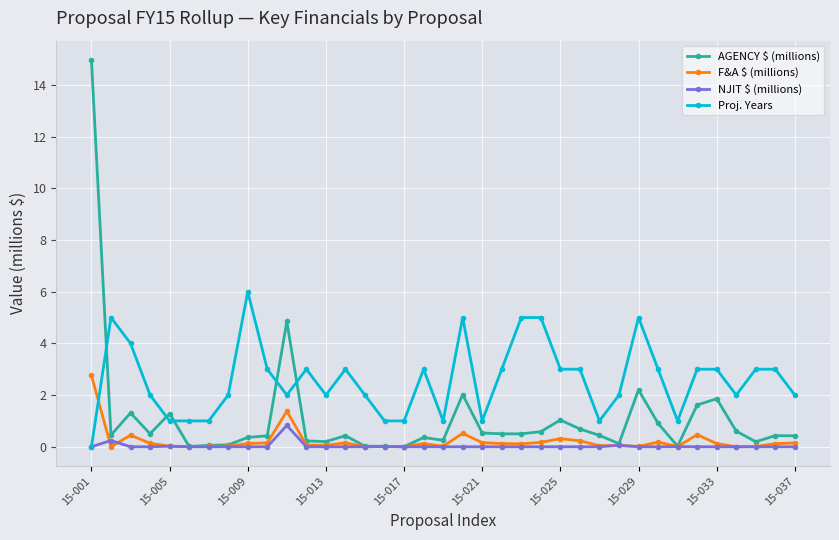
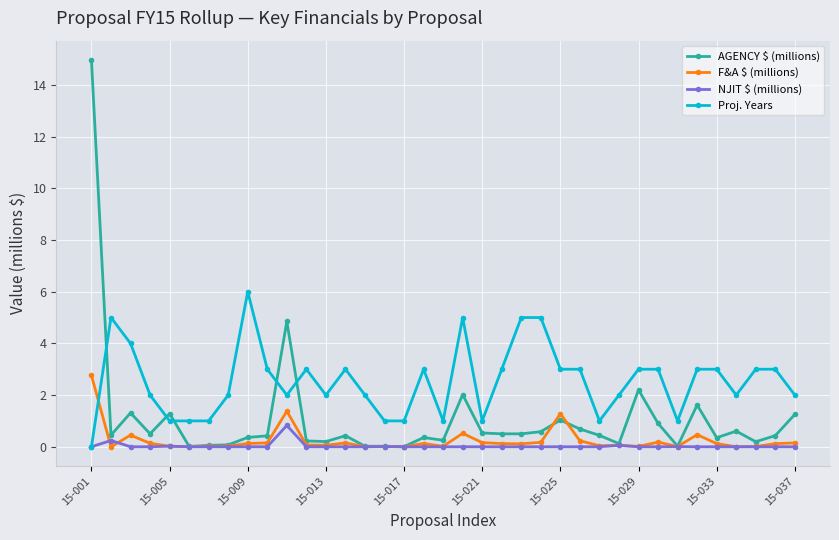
F&A $ (millions), 15-025: 0.3 -> 1.3
Proj. Years, 15-029: 5 -> 3
AGENCY $ (millions), 15-033: 1.9 -> 0.4
AGENCY $ (millions), 15-037: 0.4 -> 1.3
